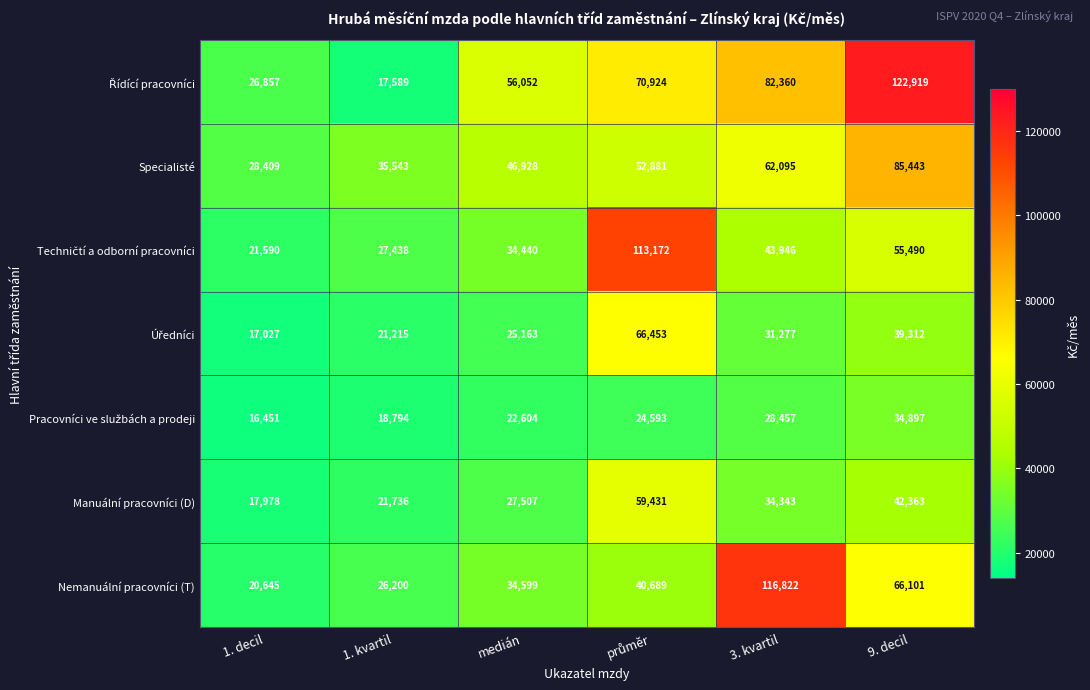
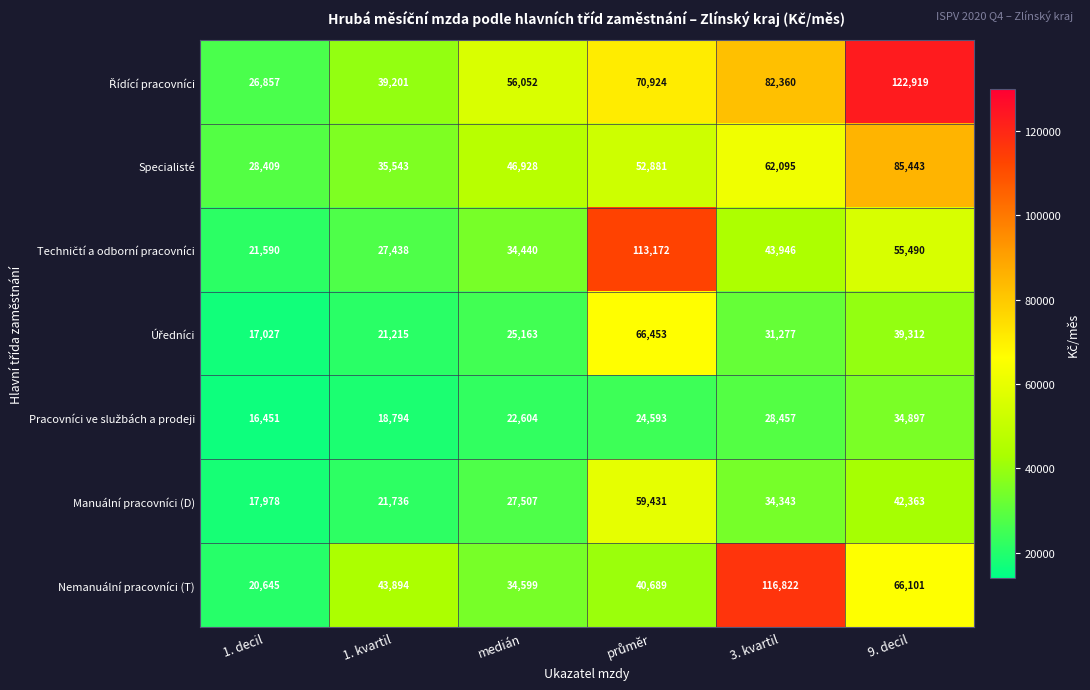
Řídící pracovníci, 1. kvartil: 17,589 -> 39,201
Nemanuální pracovníci (T), 1. kvartil: 26,200 -> 43,894
